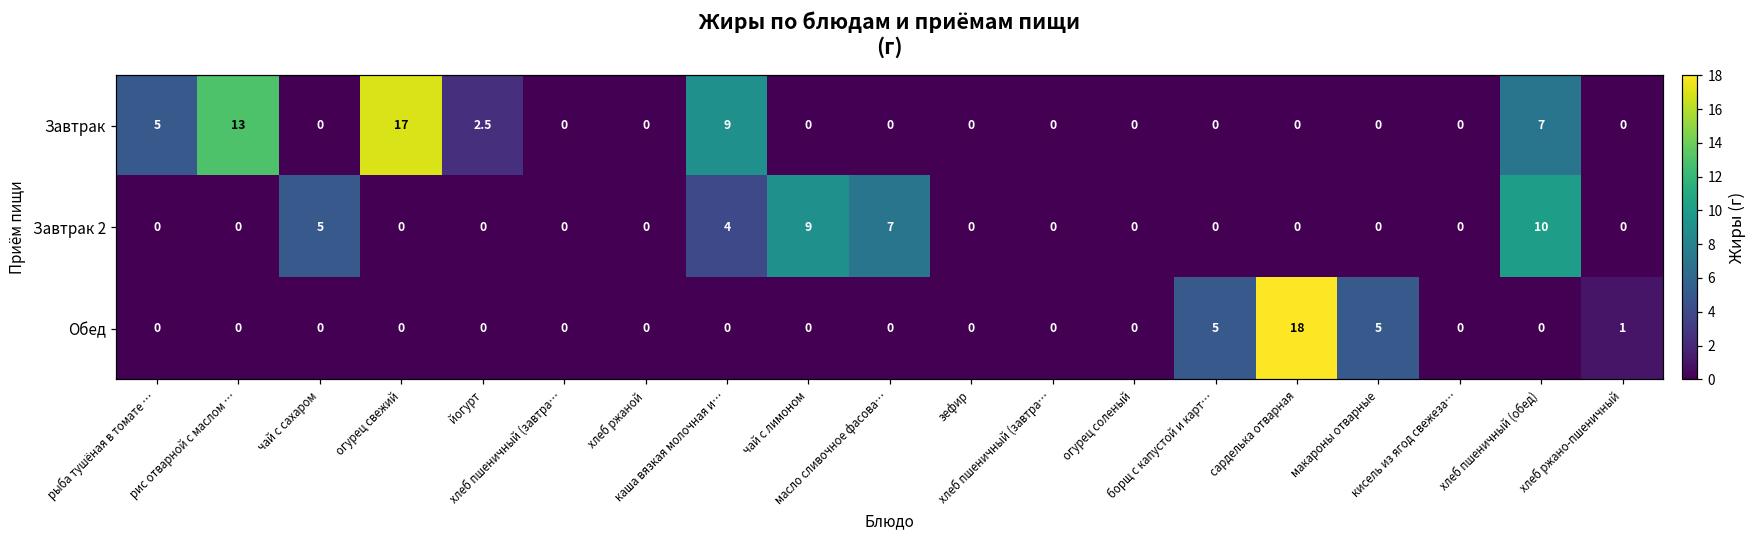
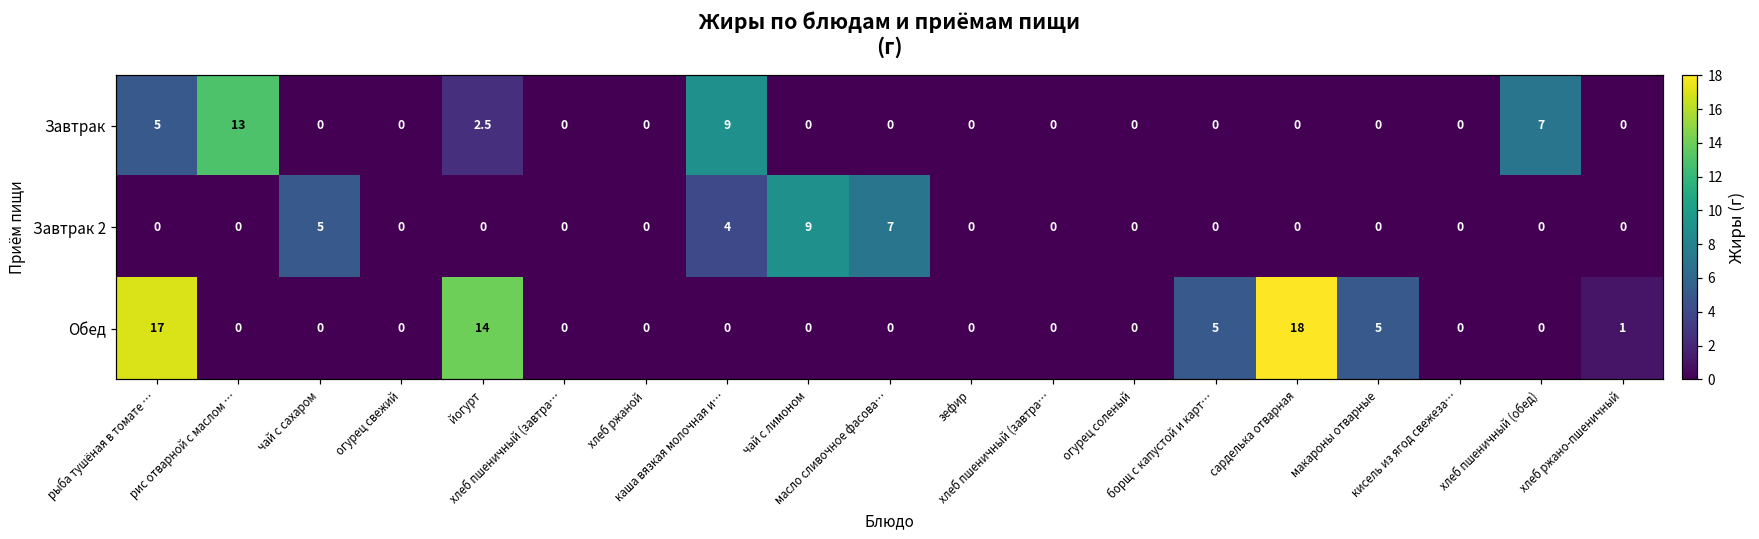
Завтрак, огурец свежий: 17 -> 0
Завтрак 2, хлеб пшеничный (обед): 10 -> 0
Обед, рыба тушёная в томате …: 0 -> 17
Обед, йогурт: 0 -> 14
